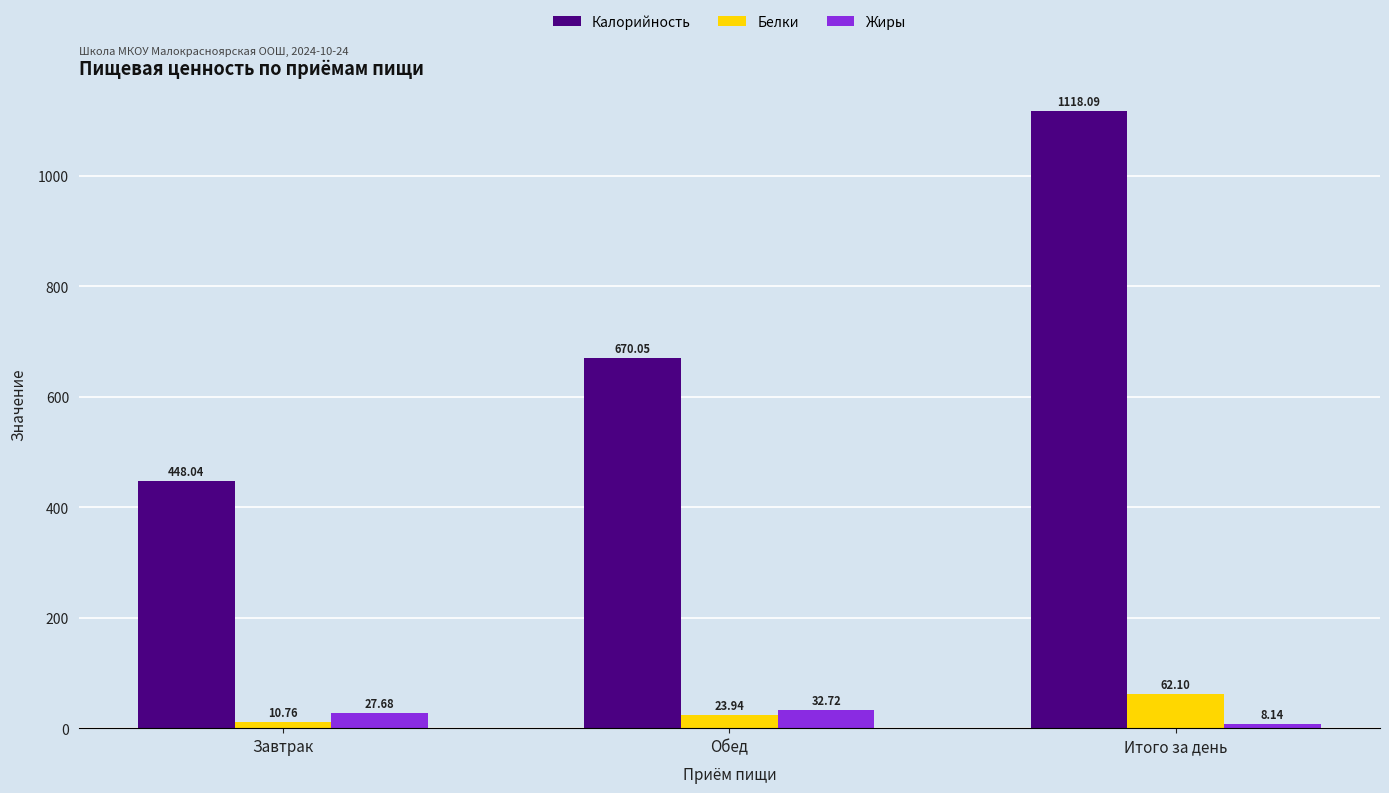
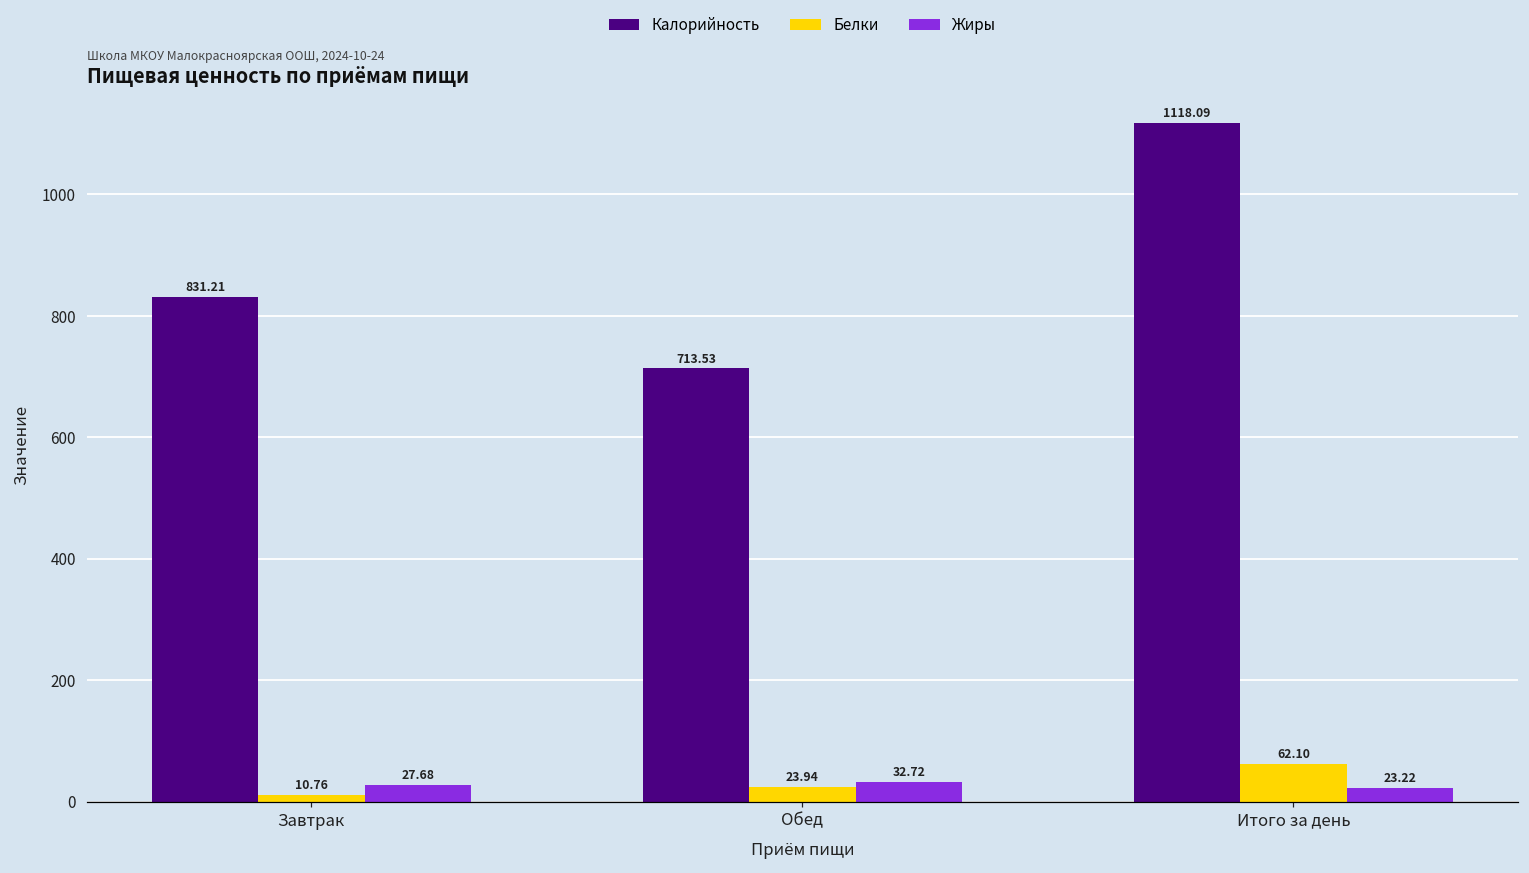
Калорийность, Завтрак: 448.04 -> 831.21
Калорийность, Обед: 670.05 -> 713.53
Жиры, Итого за день: 8.14 -> 23.22
